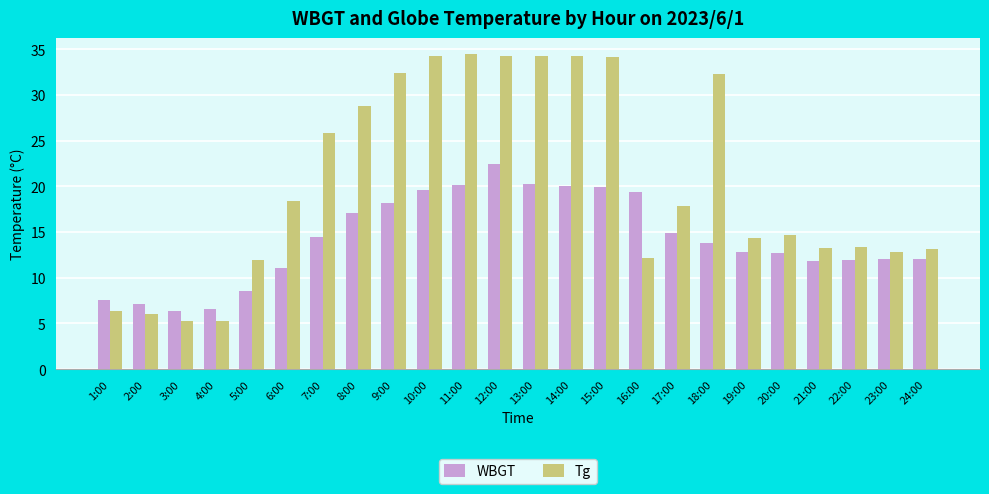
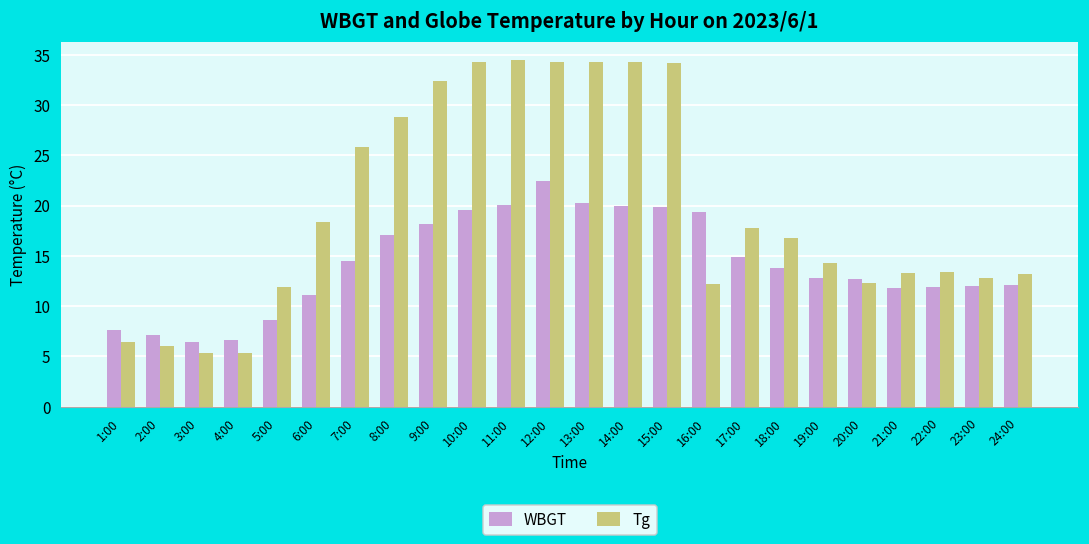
Tg, 18:00: 32 -> 17
Tg, 20:00: 15 -> 12
